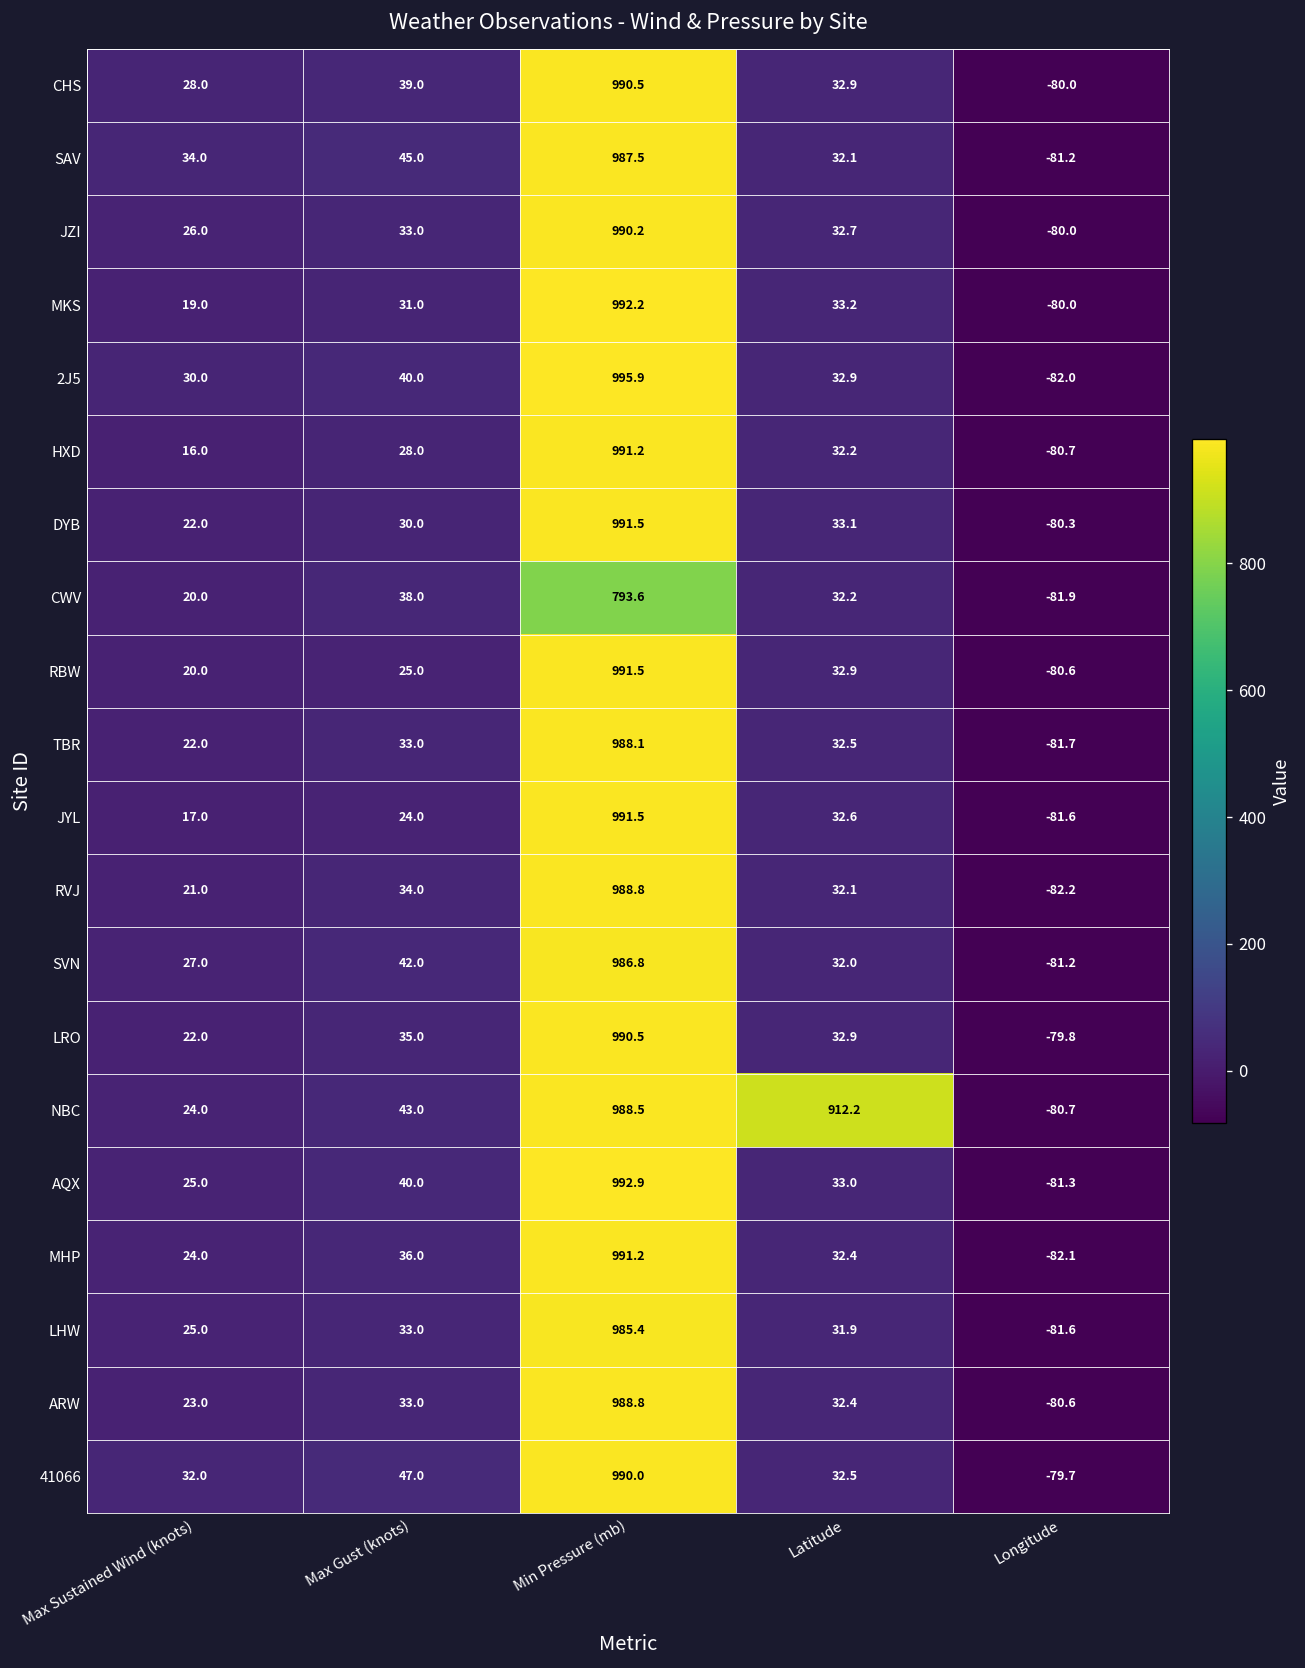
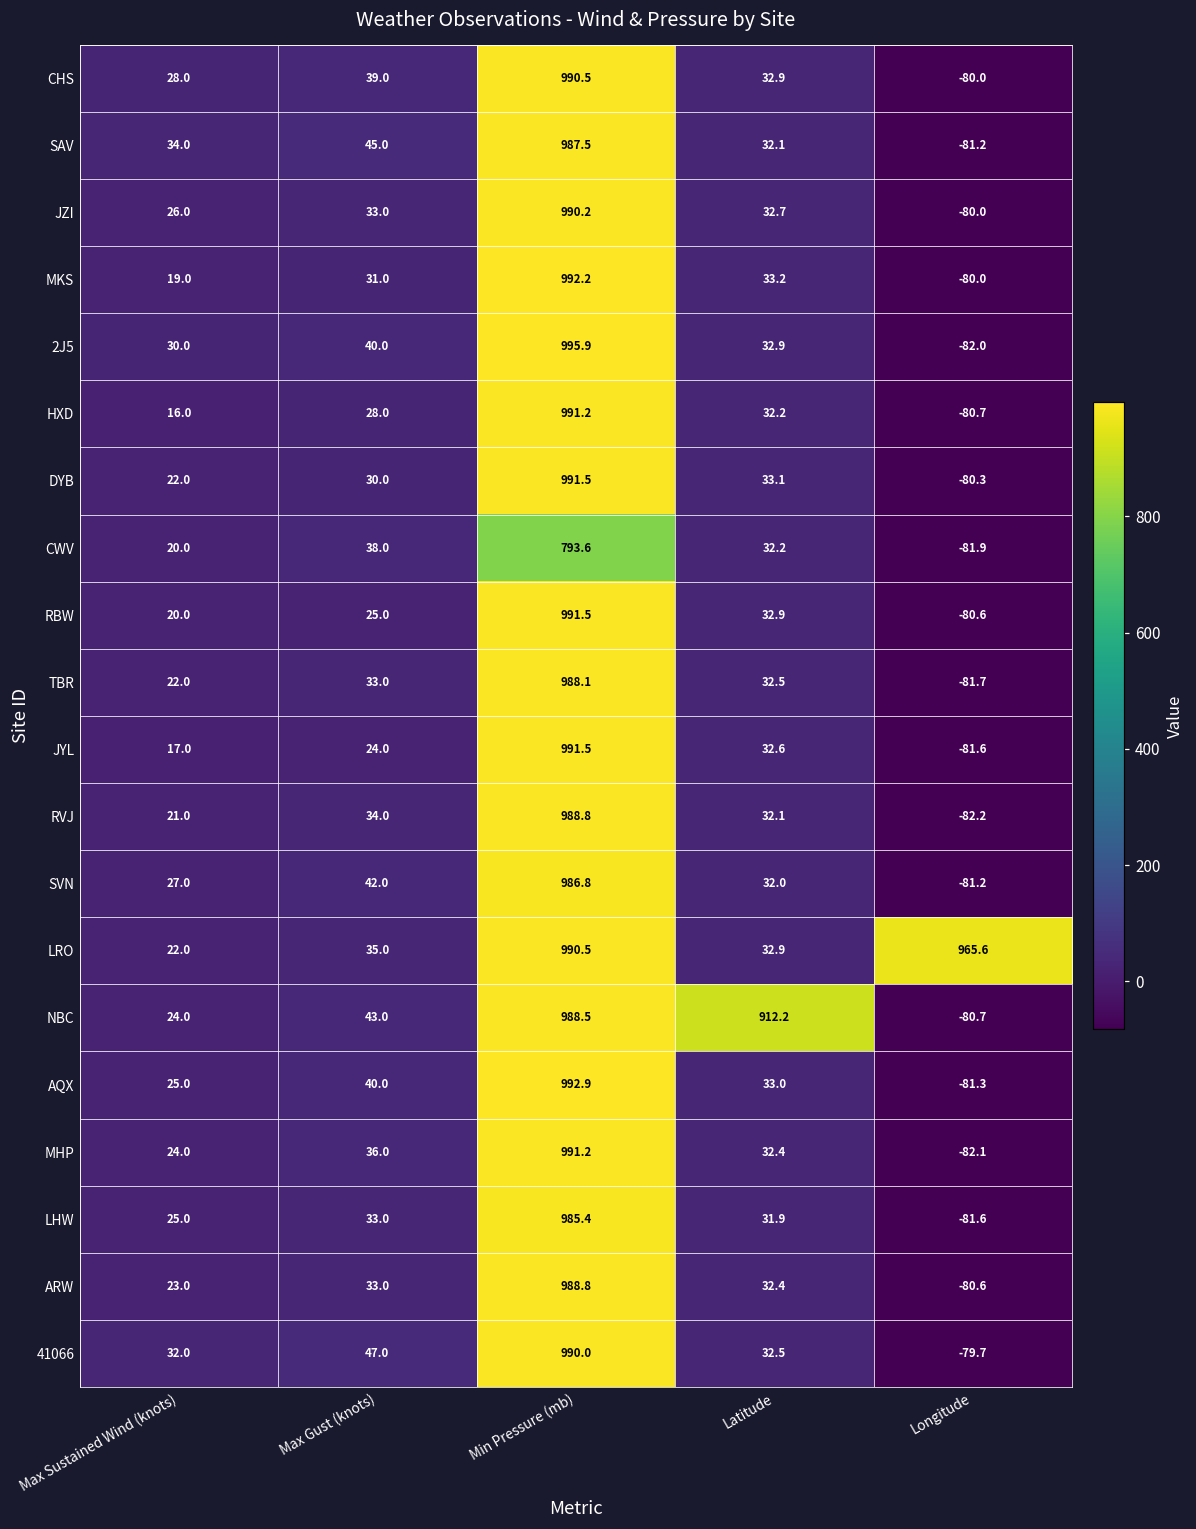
LRO, Longitude: -79.8 -> 965.6
